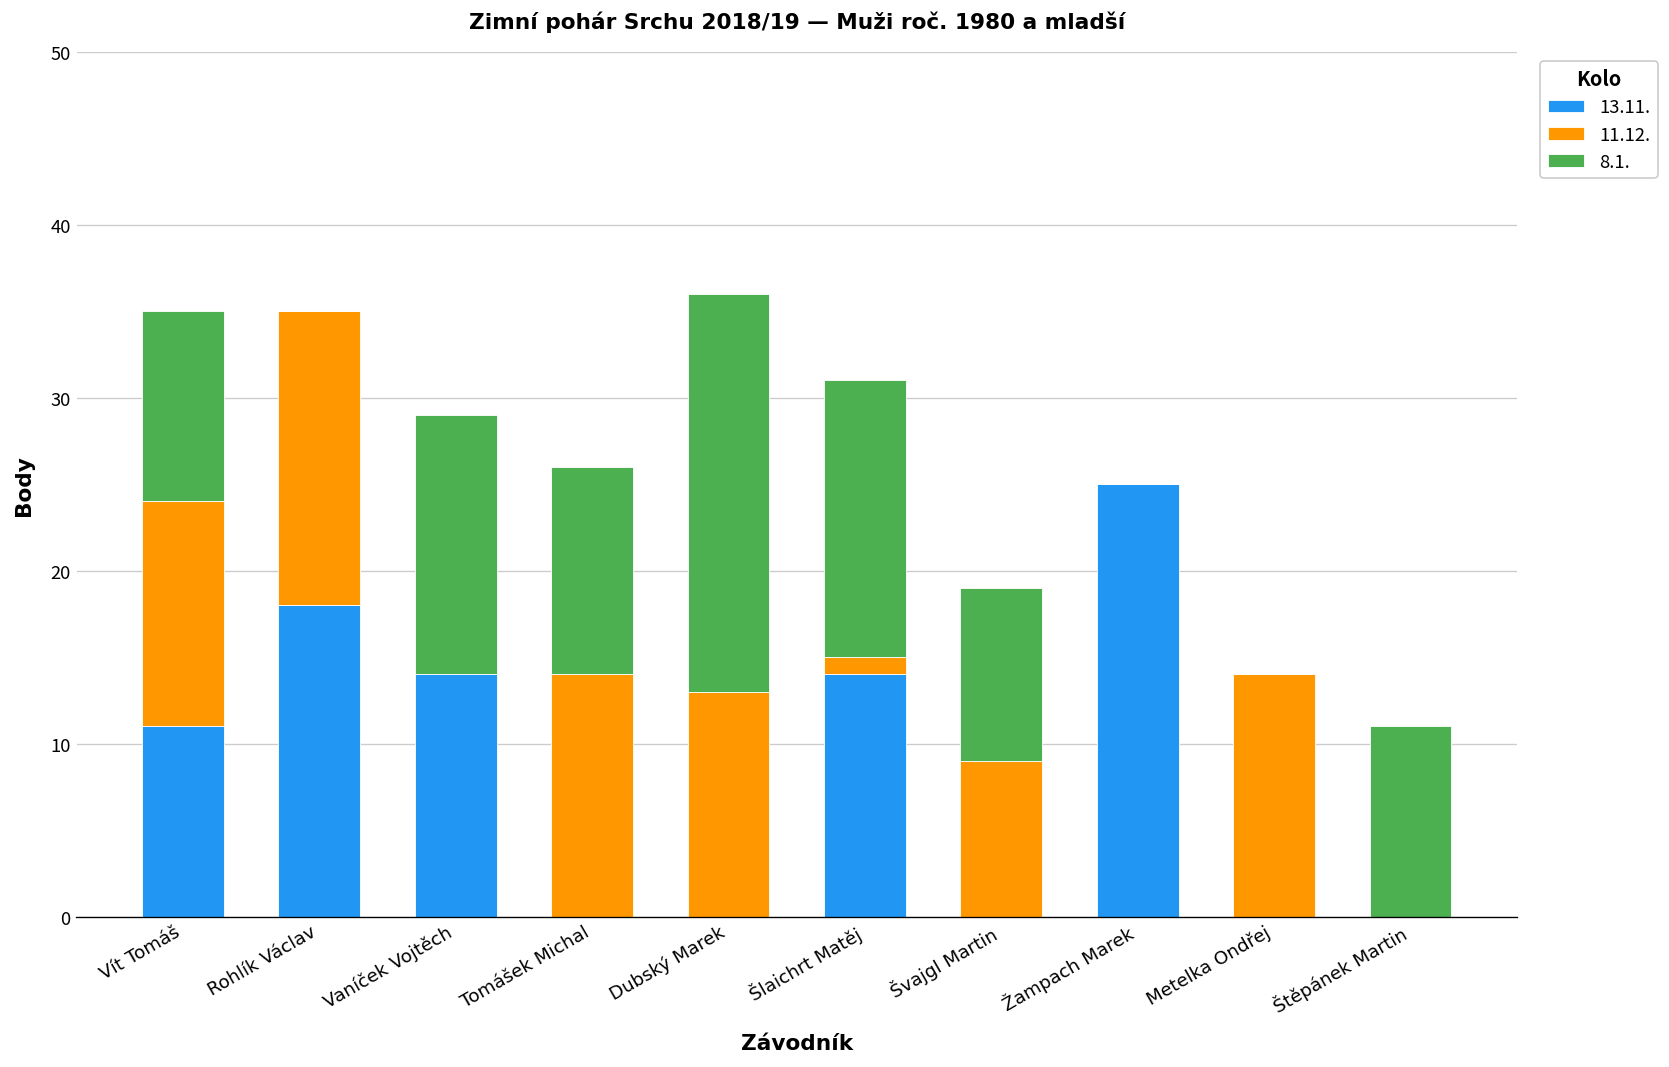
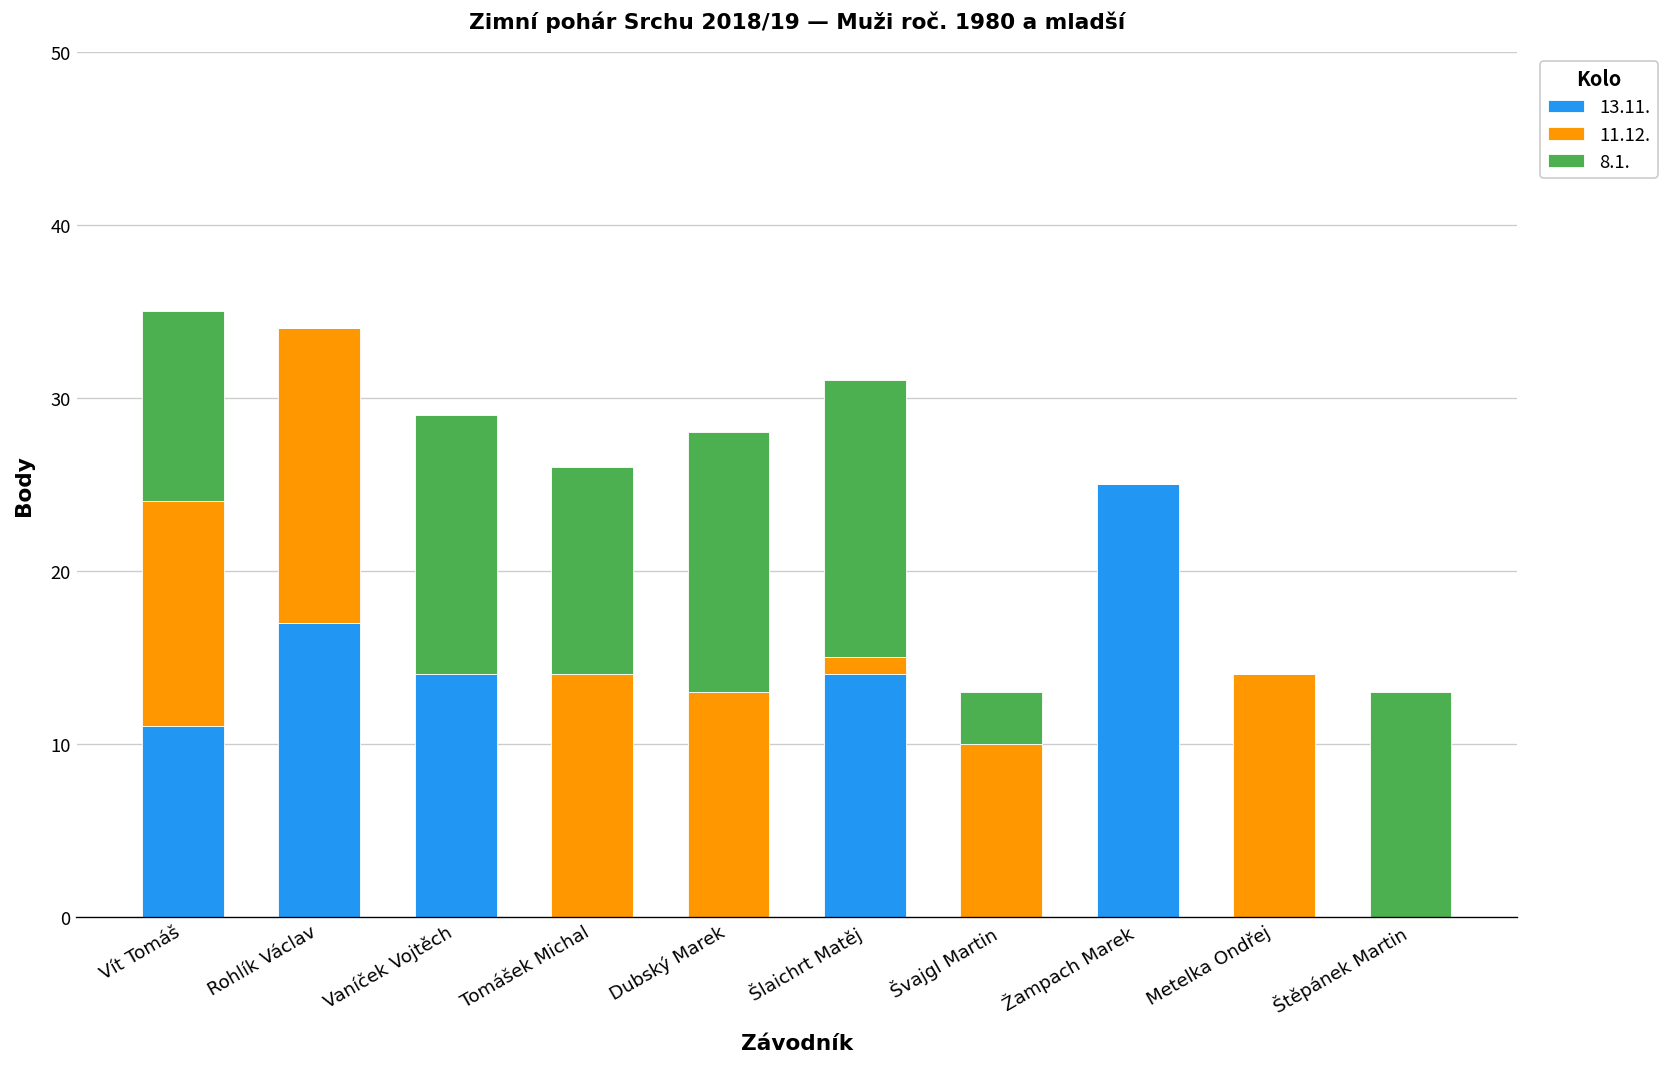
13.11., Rohlík Václav: 18 -> 17
8.1., Dubský Marek: 23 -> 15
11.12., Švajgl Martin: 9 -> 10
8.1., Švajgl Martin: 10 -> 3
8.1., Štěpánek Martin: 11 -> 13
